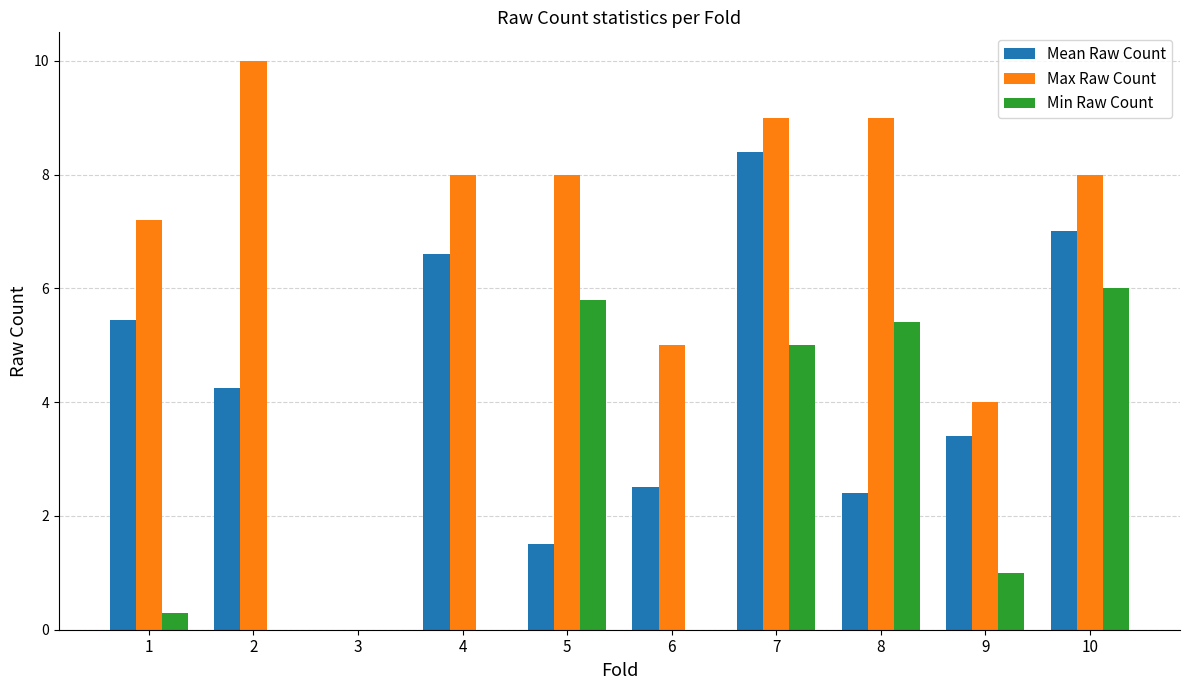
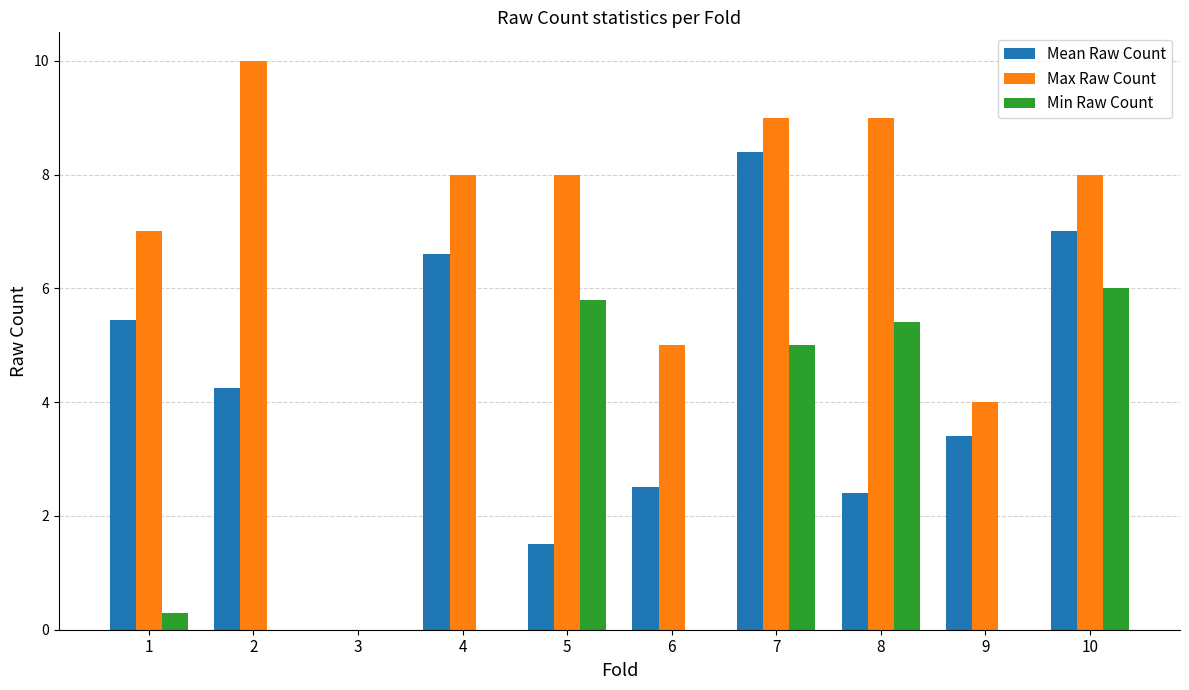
Max Raw Count, 1: 7.2 -> 7.0
Min Raw Count, 9: 1 -> 0
